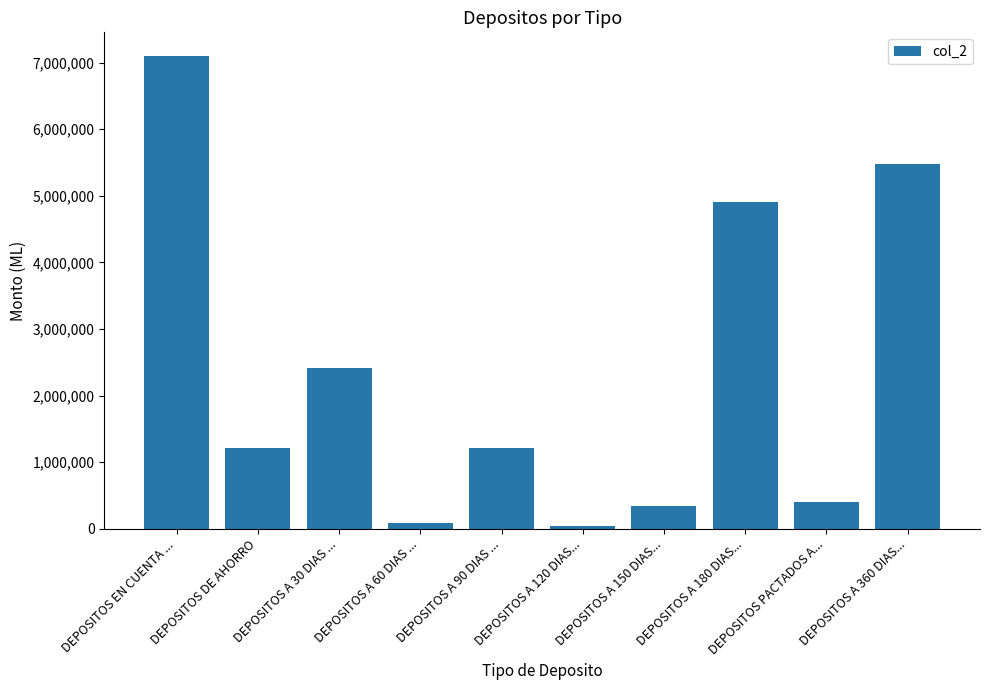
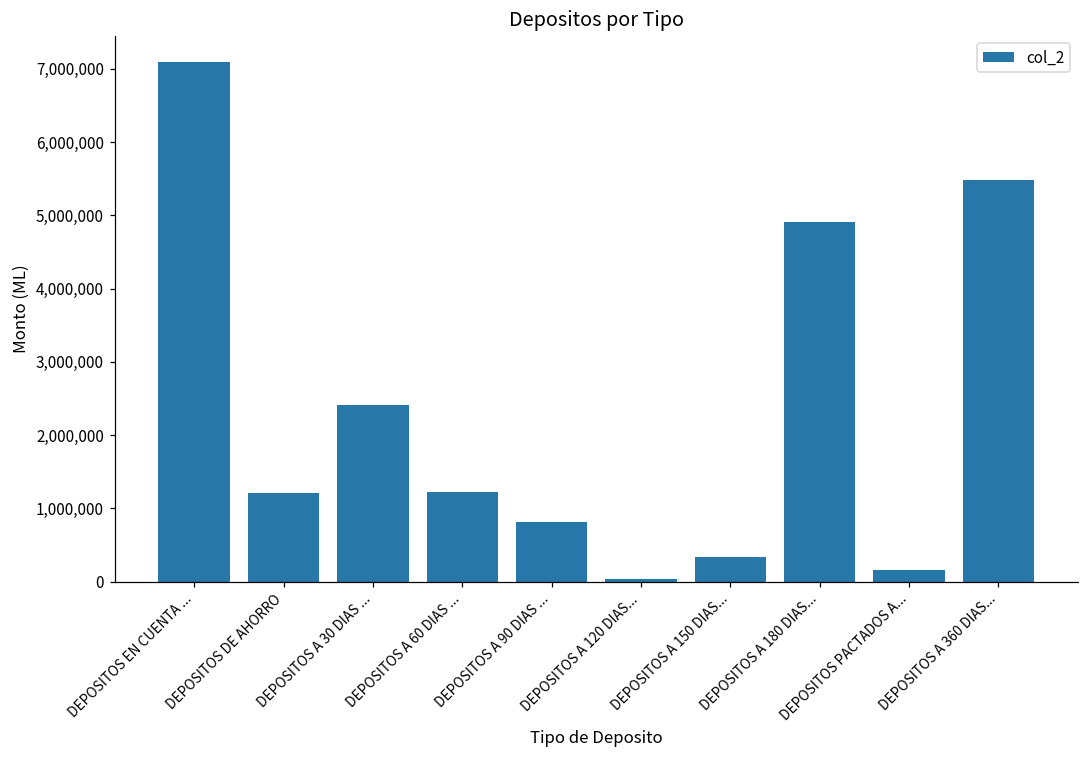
DEPOSITOS A 60 DIAS ...: 100,000 -> 1,200,000
DEPOSITOS A 90 DIAS ...: 1,200,000 -> 800,000
DEPOSITOS PACTADOS A...: 400,000 -> 200,000
